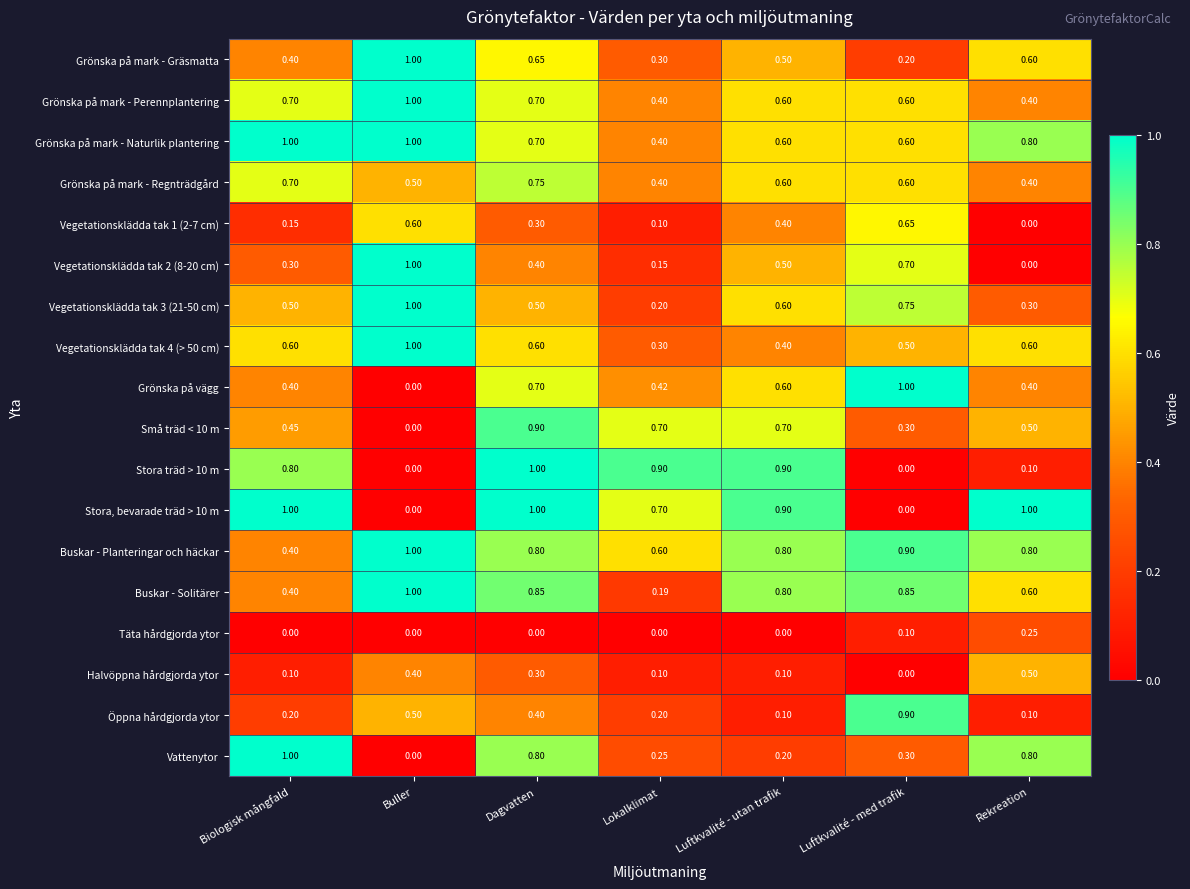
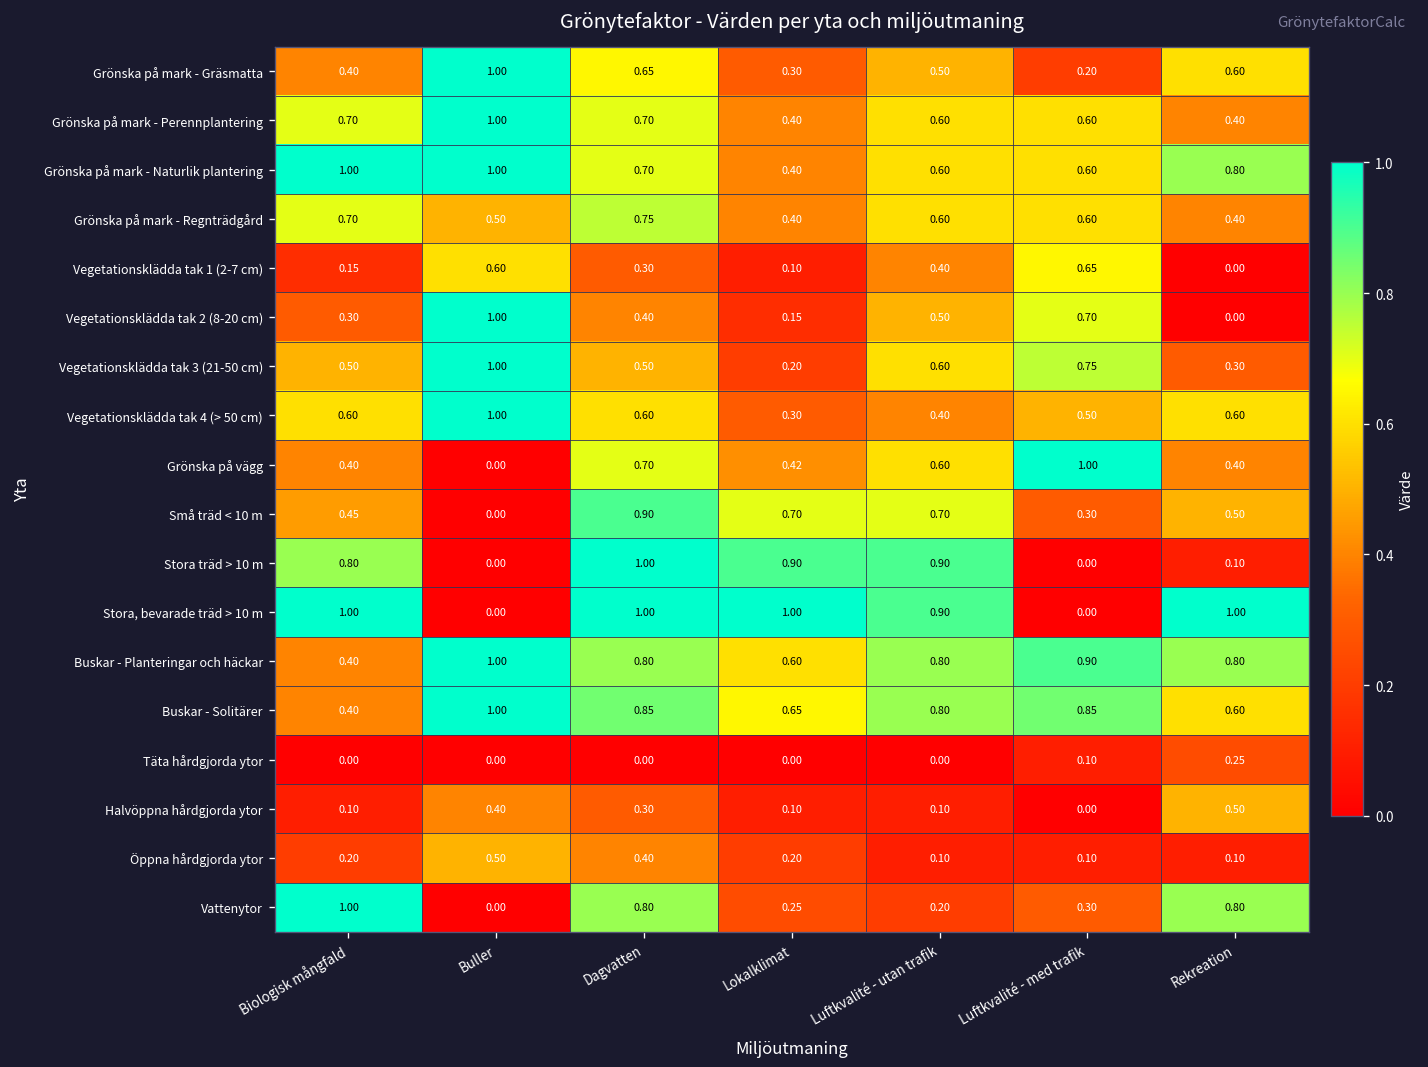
Stora, bevarade träd > 10 m, Lokalklimat: 0.70 -> 1.00
Buskar - Solitärer, Lokalklimat: 0.19 -> 0.65
Öppna hårdgjorda ytor, Luftkvalité - med trafik: 0.90 -> 0.10
